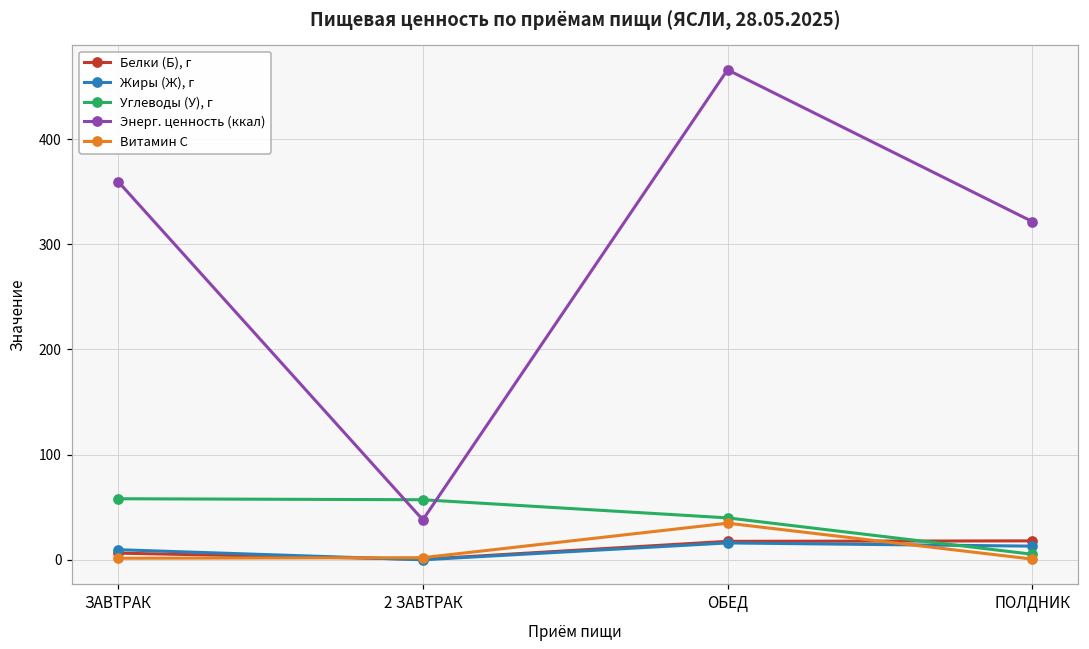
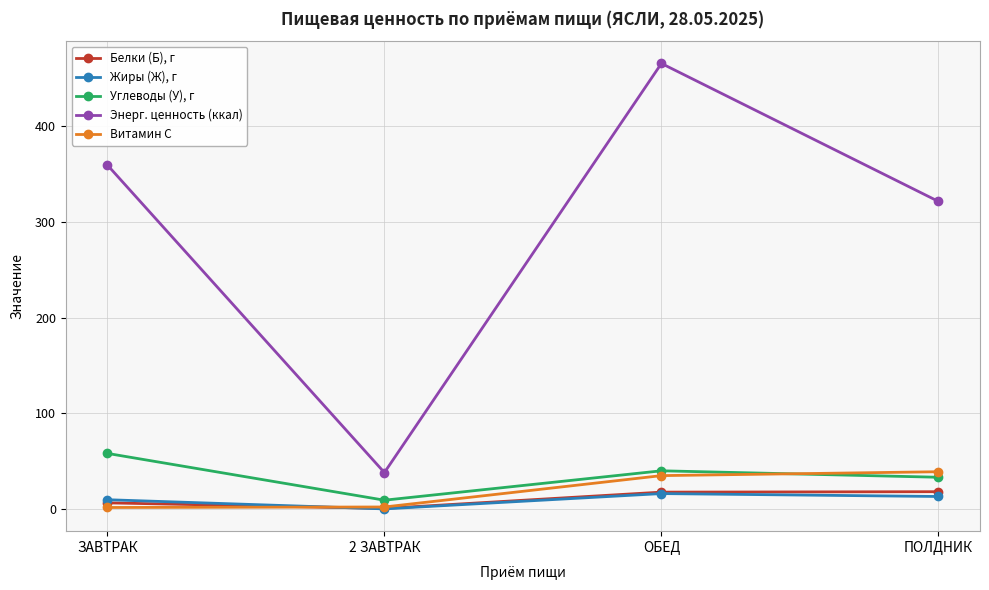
Углеводы (У), г, 2 ЗАВТРАК: 60 -> 10
Углеводы (У), г, ПОЛДНИК: 10 -> 30
Витамин С, ПОЛДНИК: 0 -> 40
